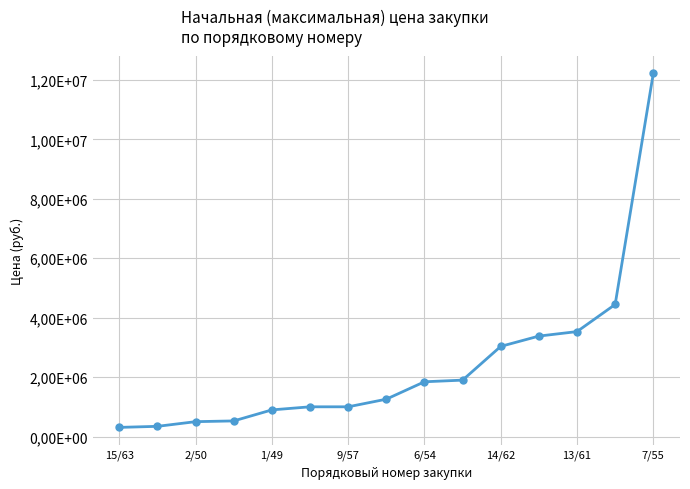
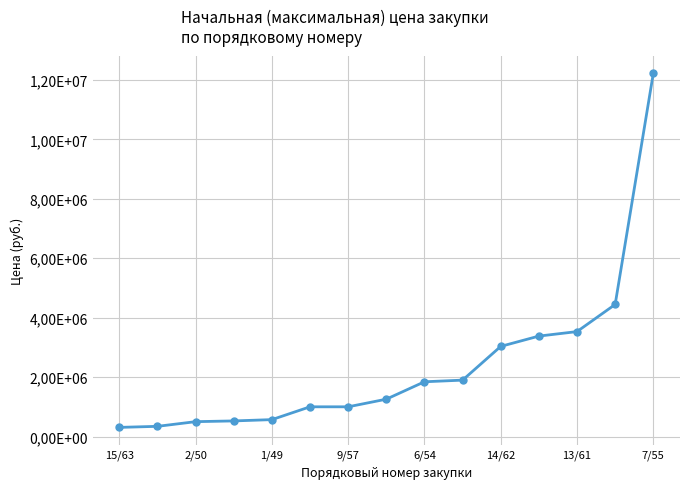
1/49: 90000000 -> 60000000
